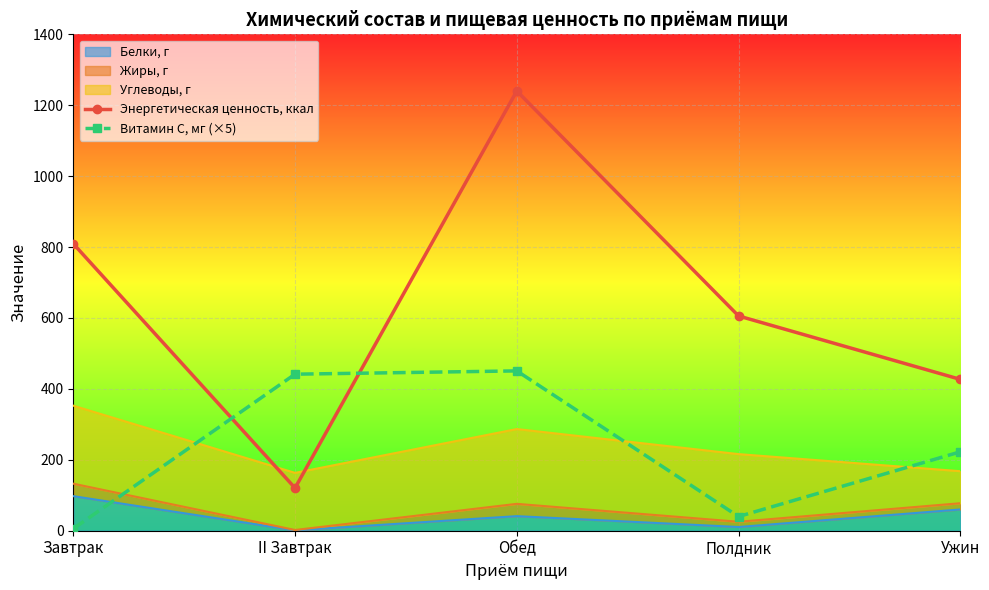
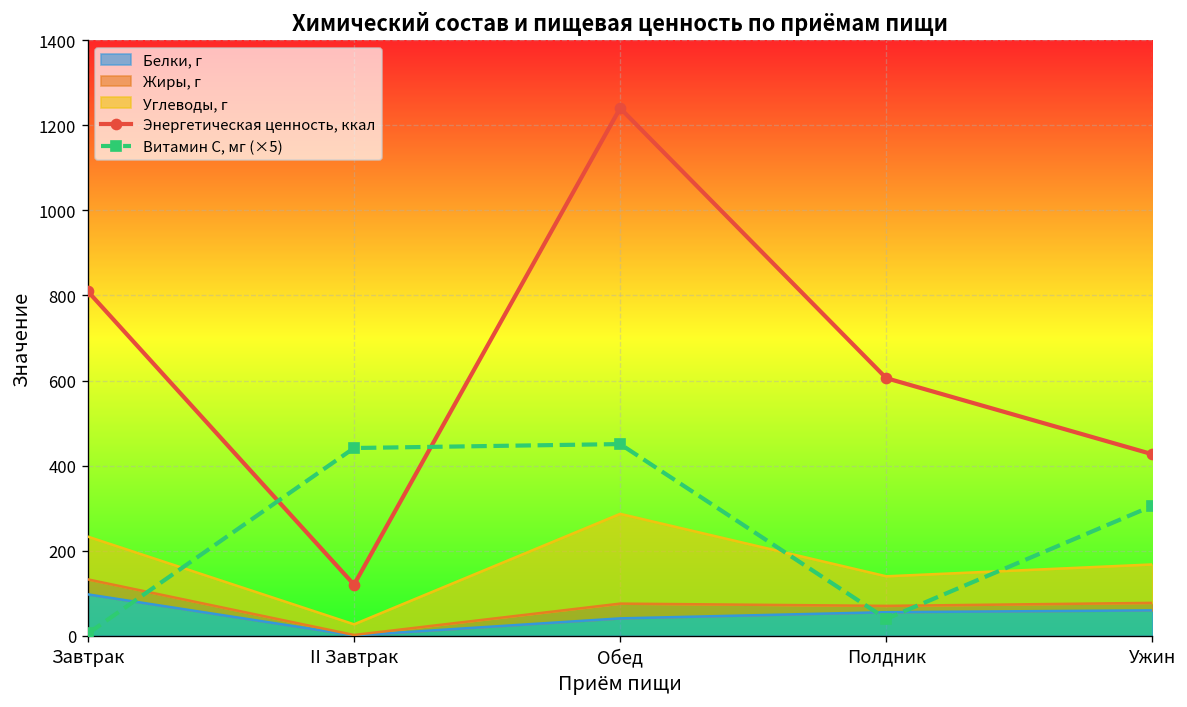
Углеводы, г, Завтрак: 220 -> 100
Углеводы, г, II Завтрак: 160 -> 30
Белки, г, Полдник: 10 -> 60
Углеводы, г, Полдник: 190 -> 70
Витамин С, мг (×5), Ужин: 220 -> 310
